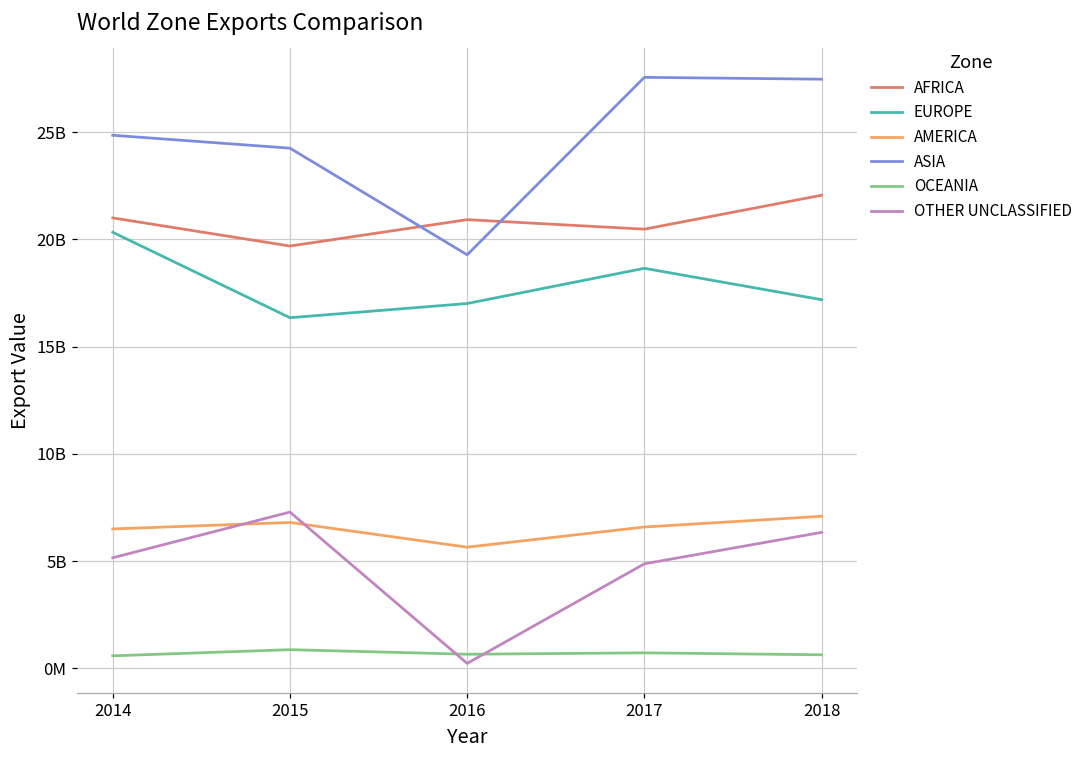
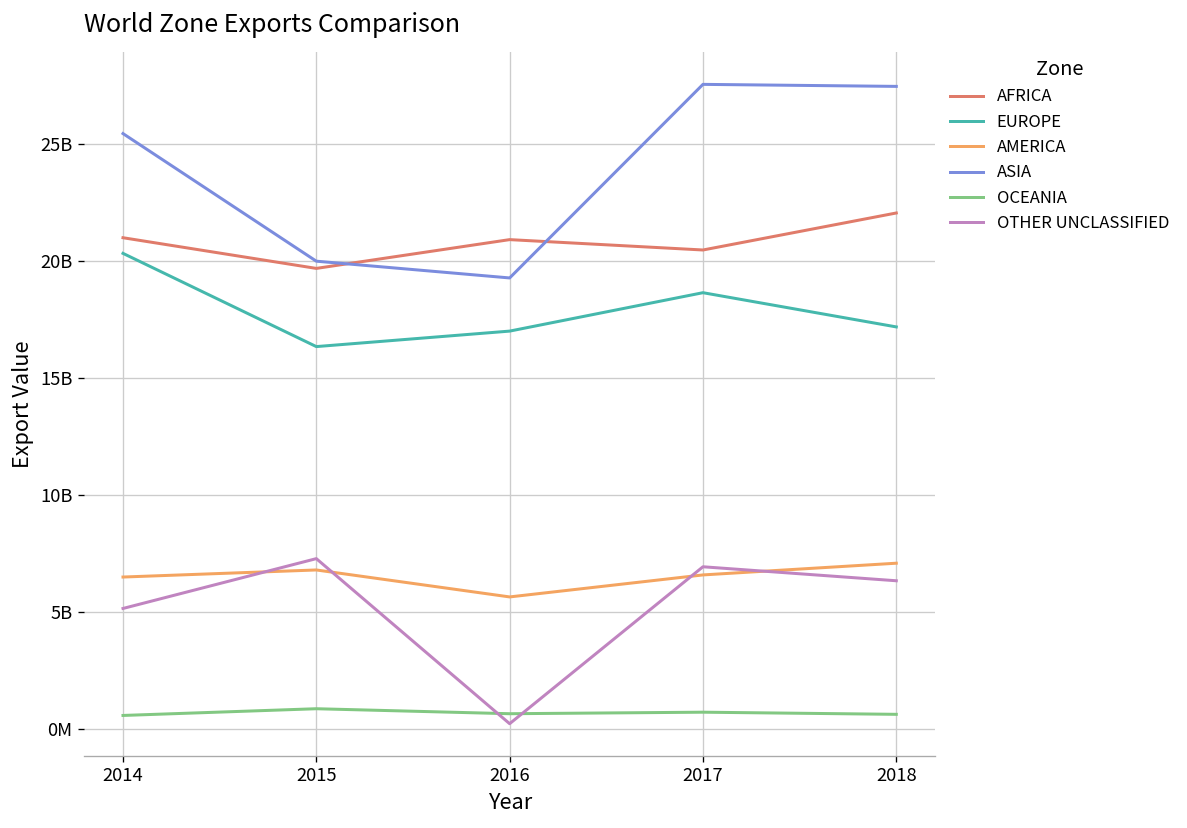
ASIA, 2014: 24900000000 -> 25500000000
ASIA, 2015: 24300000000 -> 20000000000
OTHER UNCLASSIFIED, 2017: 4900000000 -> 6900000000
